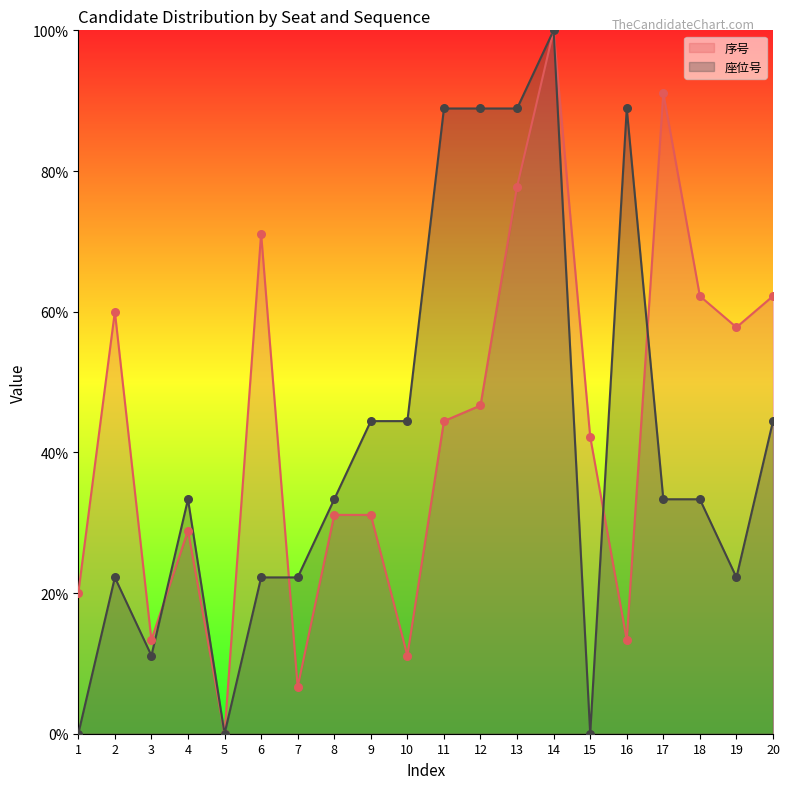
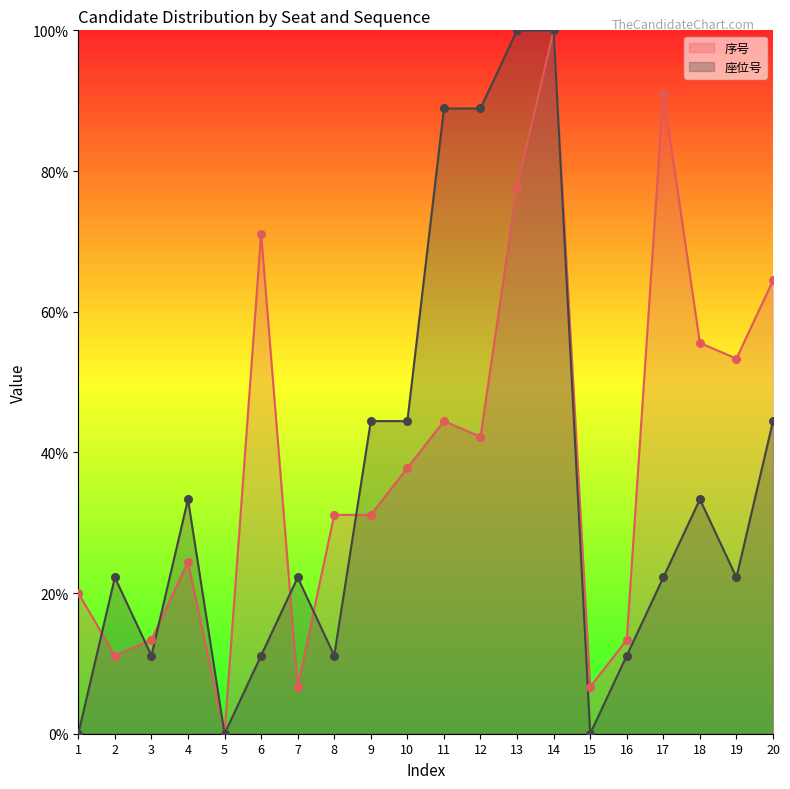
序号, 2: 60% -> 11%
序号, 4: 29% -> 24%
座位号, 6: 22% -> 11%
座位号, 8: 33% -> 11%
序号, 10: 11% -> 38%
序号, 12: 47% -> 42%
座位号, 13: 89% -> 100%
序号, 15: 42% -> 7%
座位号, 16: 89% -> 11%
座位号, 17: 33% -> 22%
序号, 18: 62% -> 56%
序号, 19: 58% -> 53%
序号, 20: 62% -> 64%
